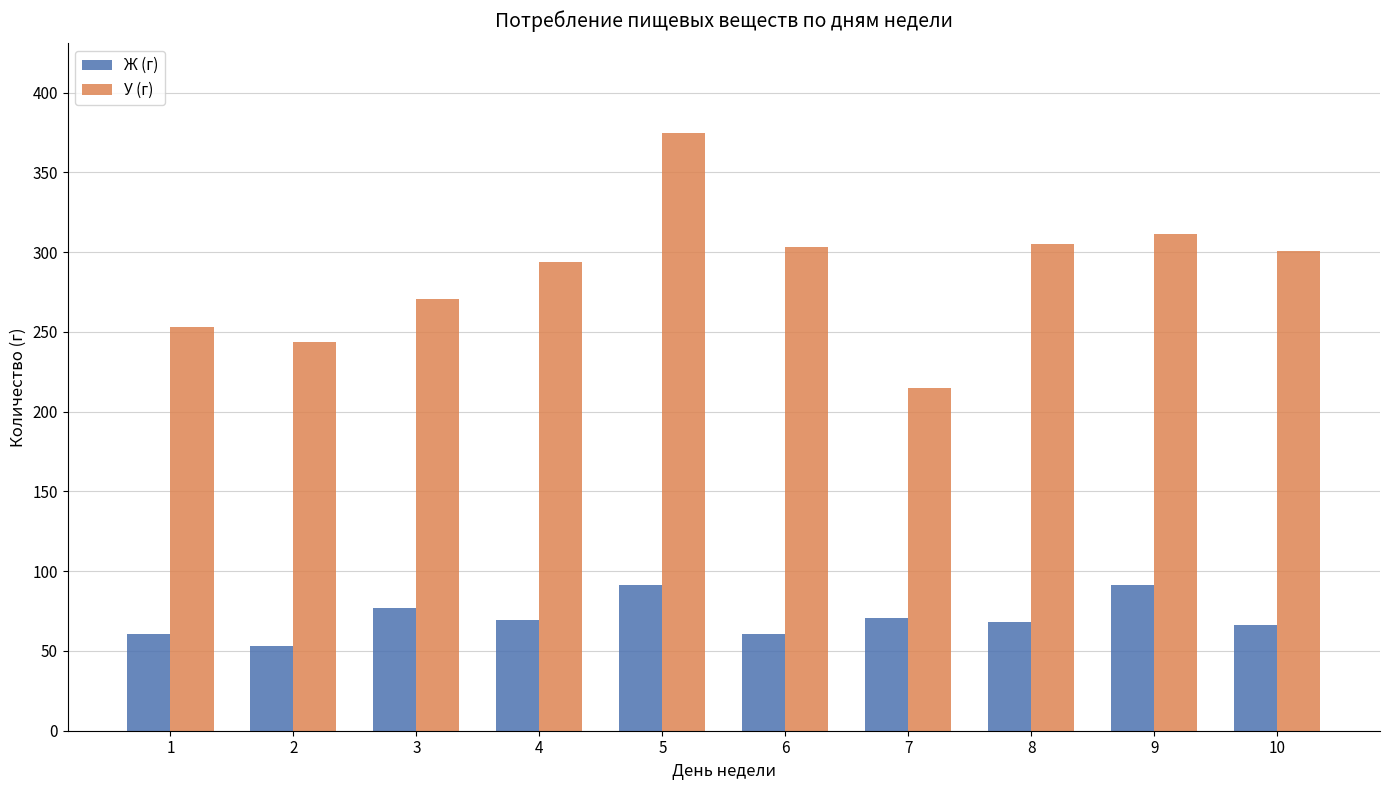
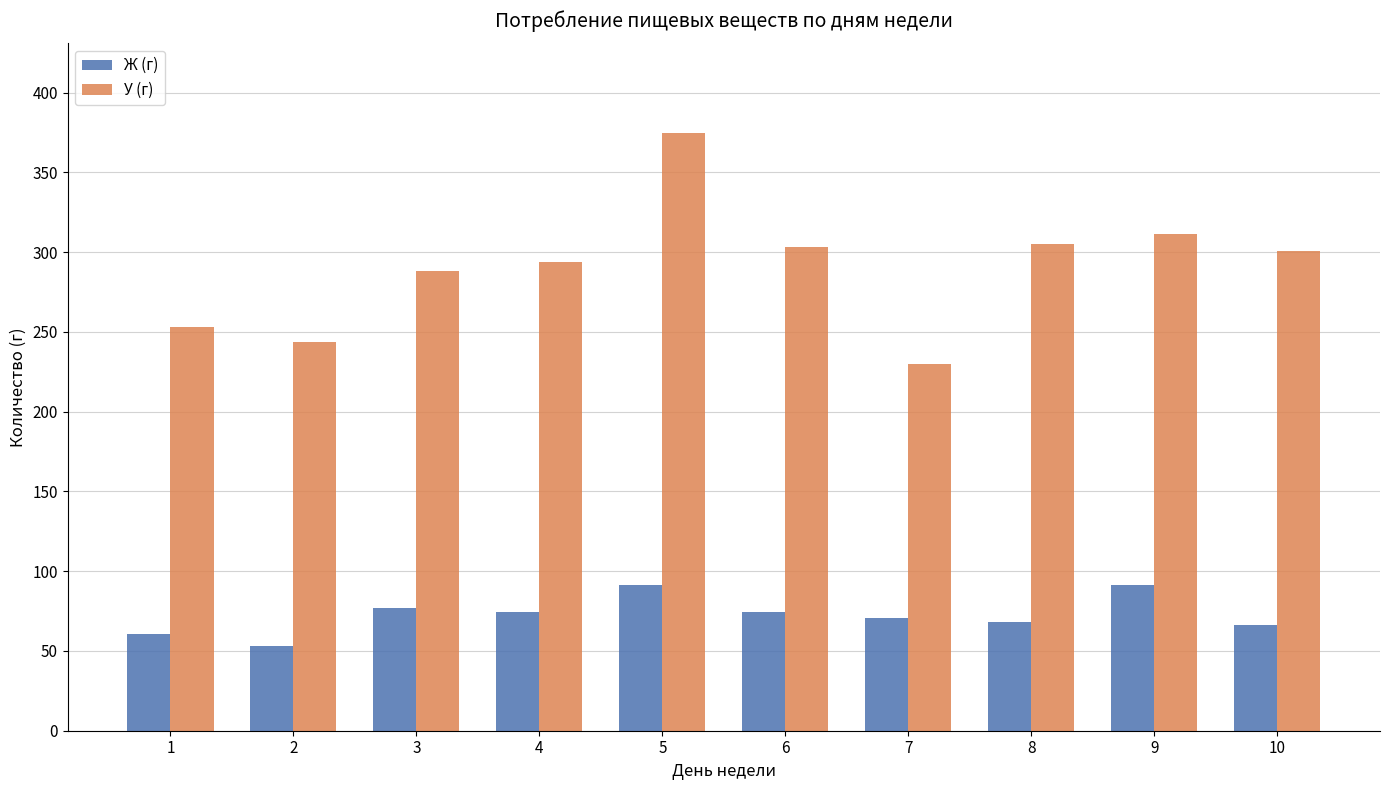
У (г), 3: 271 -> 288
Ж (г), 4: 69 -> 75
Ж (г), 6: 61 -> 74
У (г), 7: 215 -> 230
